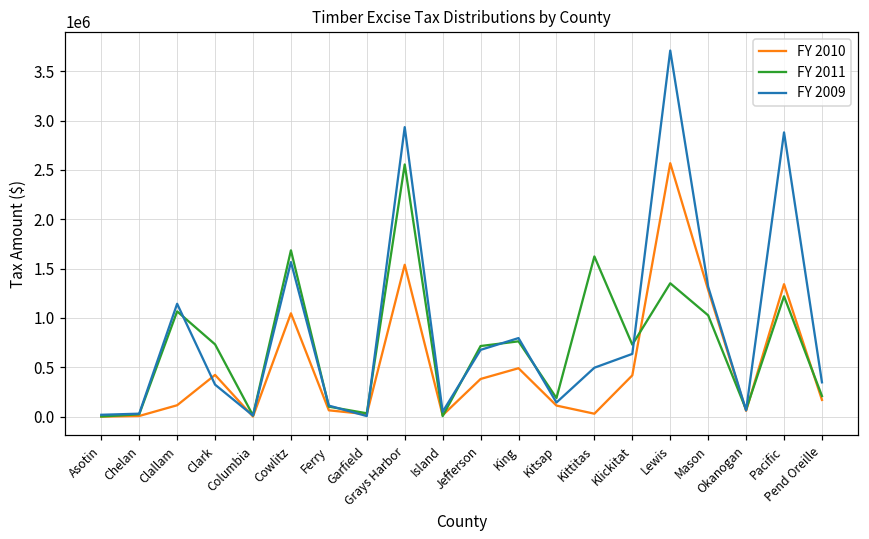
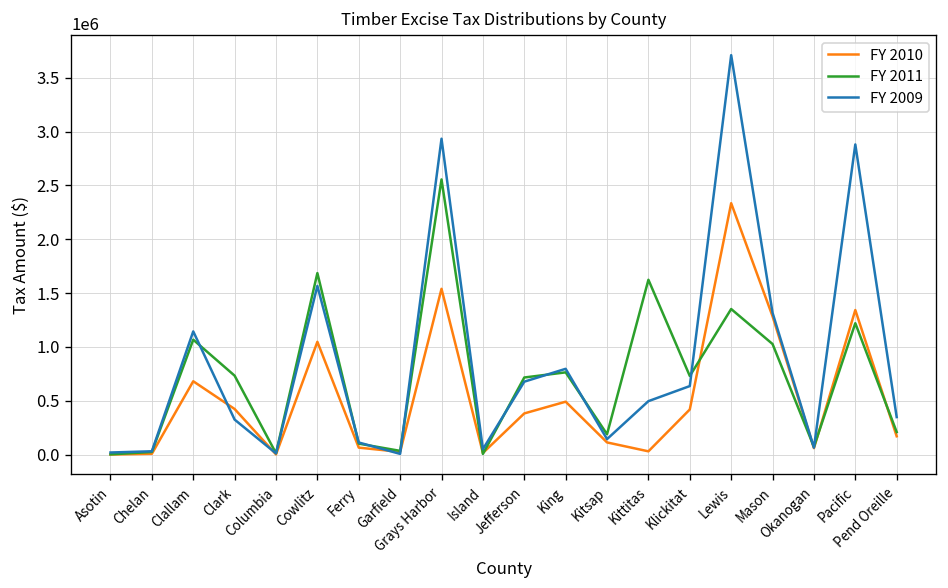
FY 2010, Clallam: 100000 -> 700000
FY 2010, Lewis: 2600000 -> 2300000
